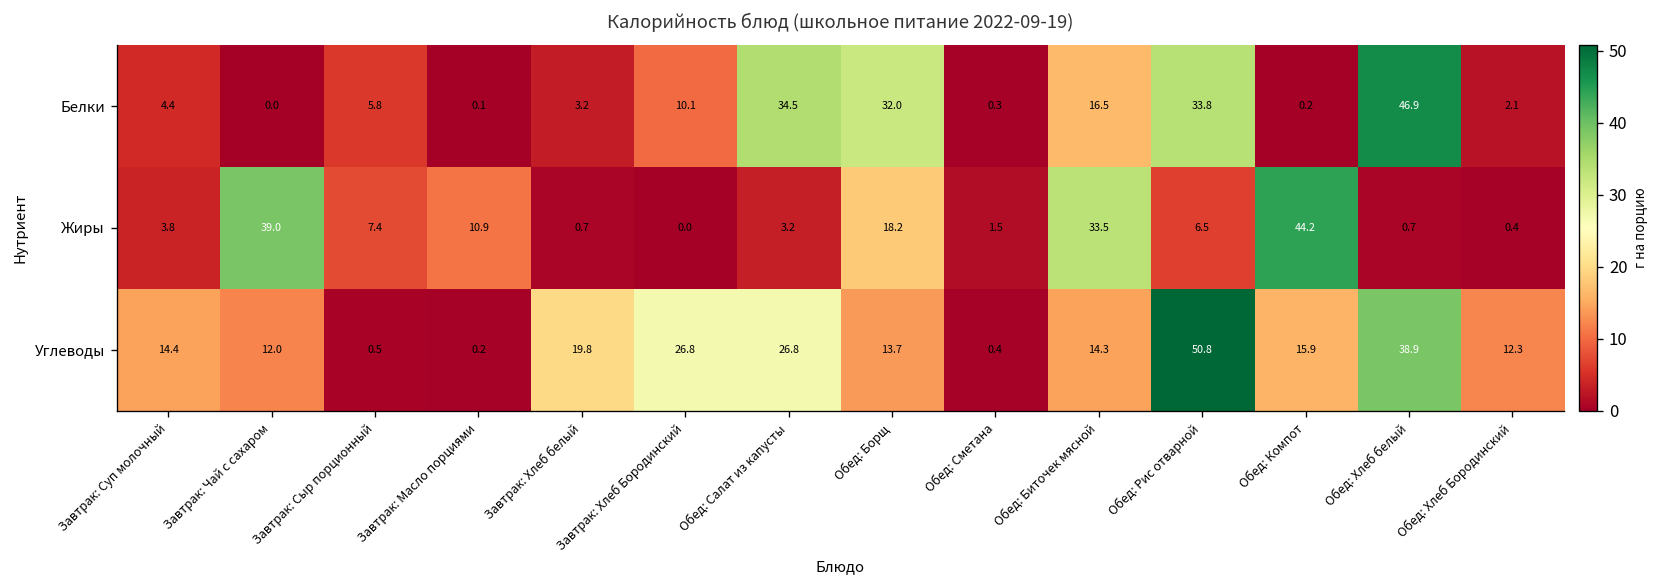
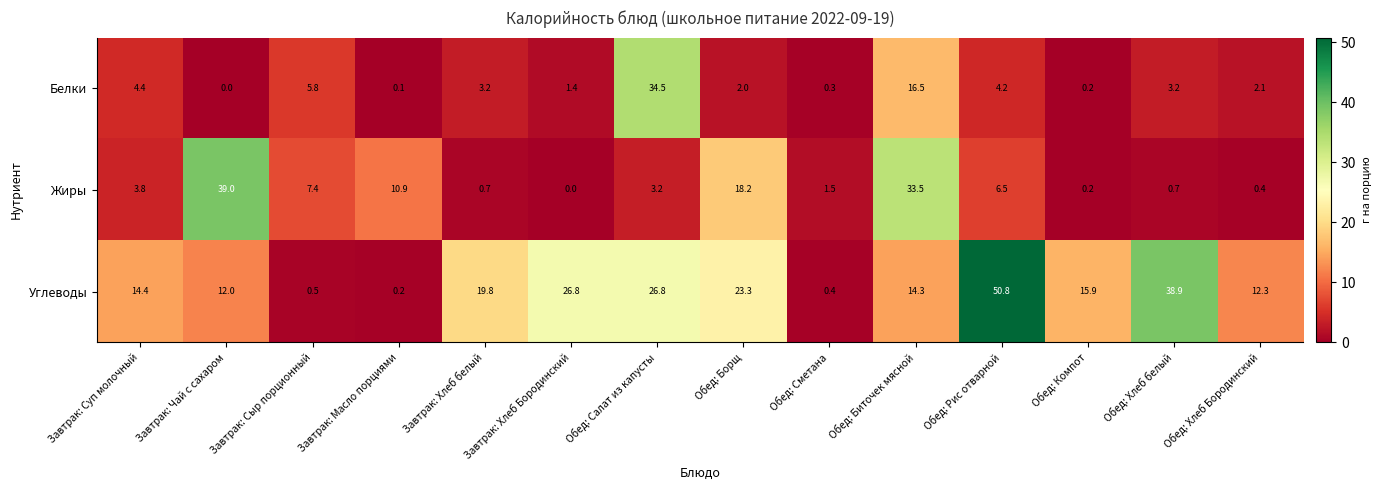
Белки, Завтрак: Хлеб Бородинский: 10.1 -> 1.4
Белки, Обед: Борщ: 32.0 -> 2.0
Белки, Обед: Рис отварной: 33.8 -> 4.2
Белки, Обед: Хлеб белый: 46.9 -> 3.2
Жиры, Обед: Компот: 44.2 -> 0.2
Углеводы, Обед: Борщ: 13.7 -> 23.3
